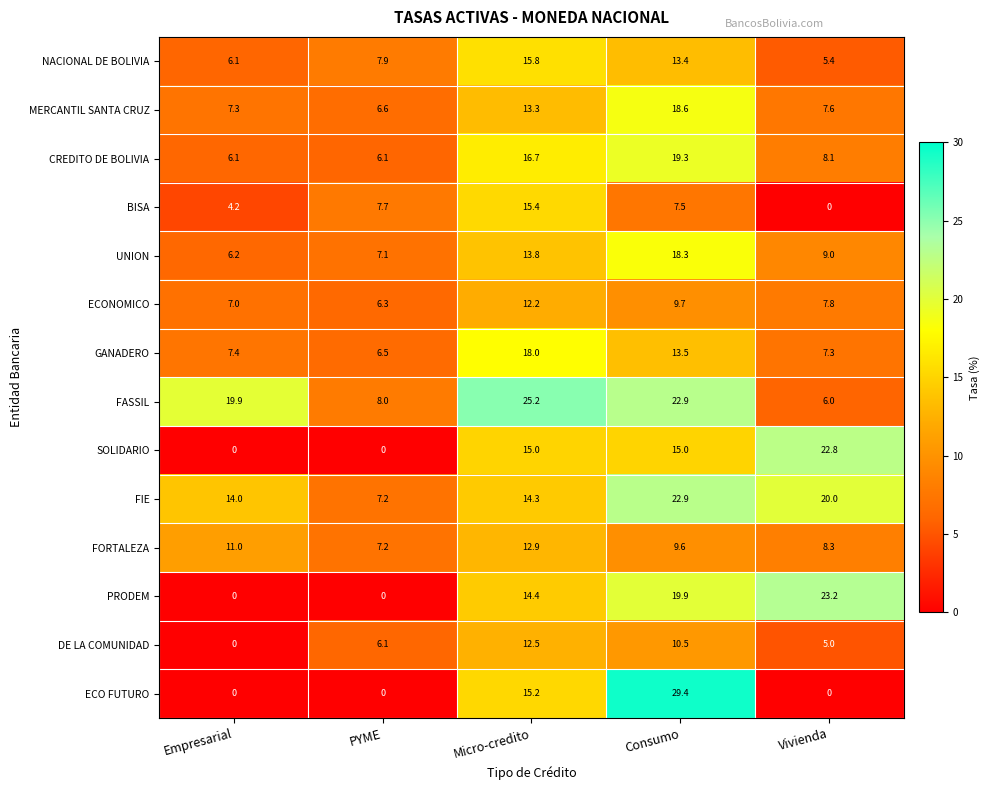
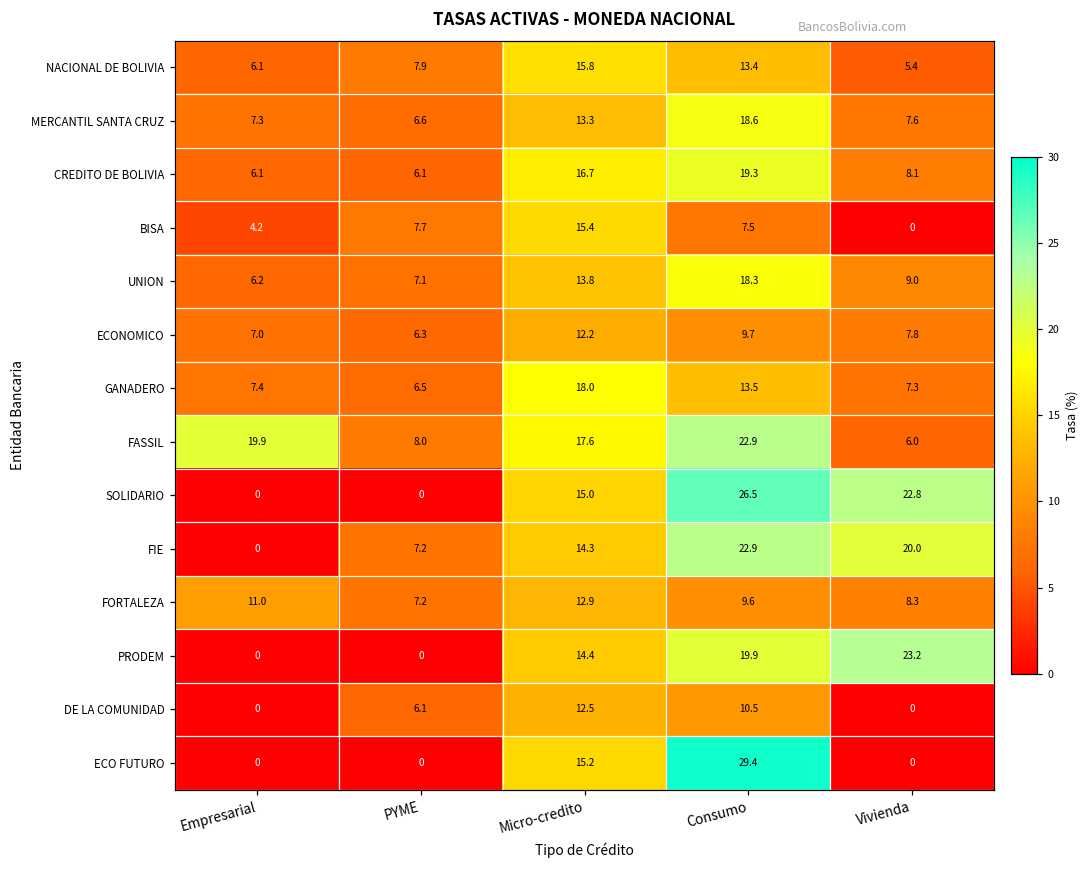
FASSIL, Micro-credito: 25.2 -> 17.6
SOLIDARIO, Consumo: 15.0 -> 26.5
FIE, Empresarial: 14.0 -> 0
DE LA COMUNIDAD, Vivienda: 5.0 -> 0
